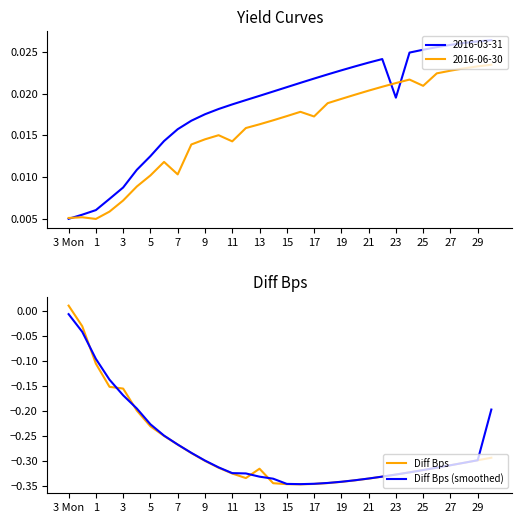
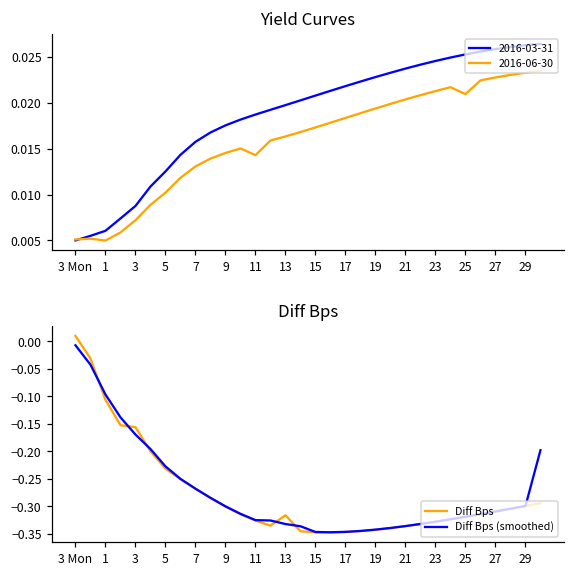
Yield Curves, 2016-06-30, 7: 0.010 -> 0.013
Yield Curves, 2016-06-30, 17: 0.017 -> 0.018
Yield Curves, 2016-03-31, 23: 0.020 -> 0.025
